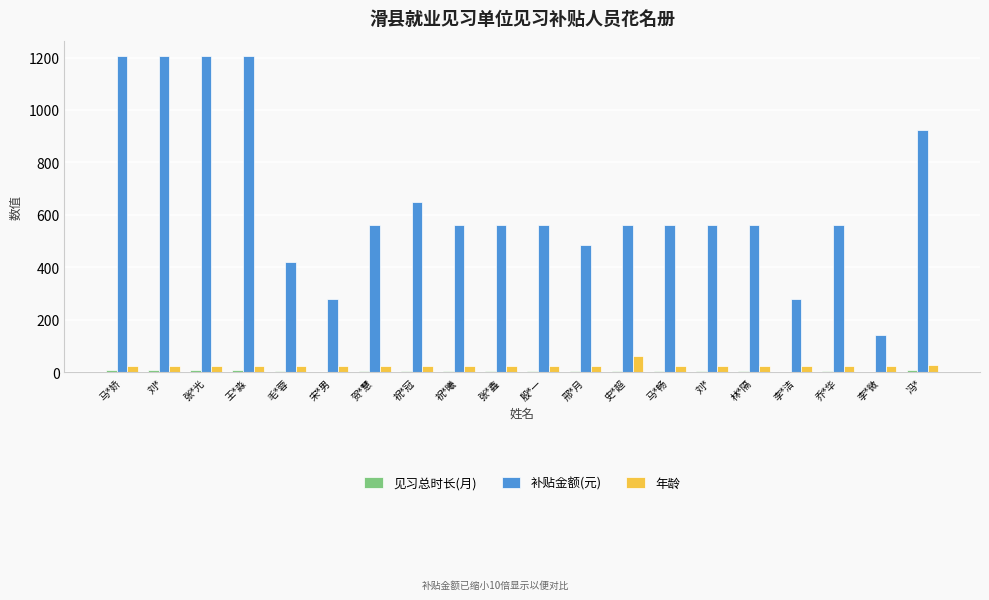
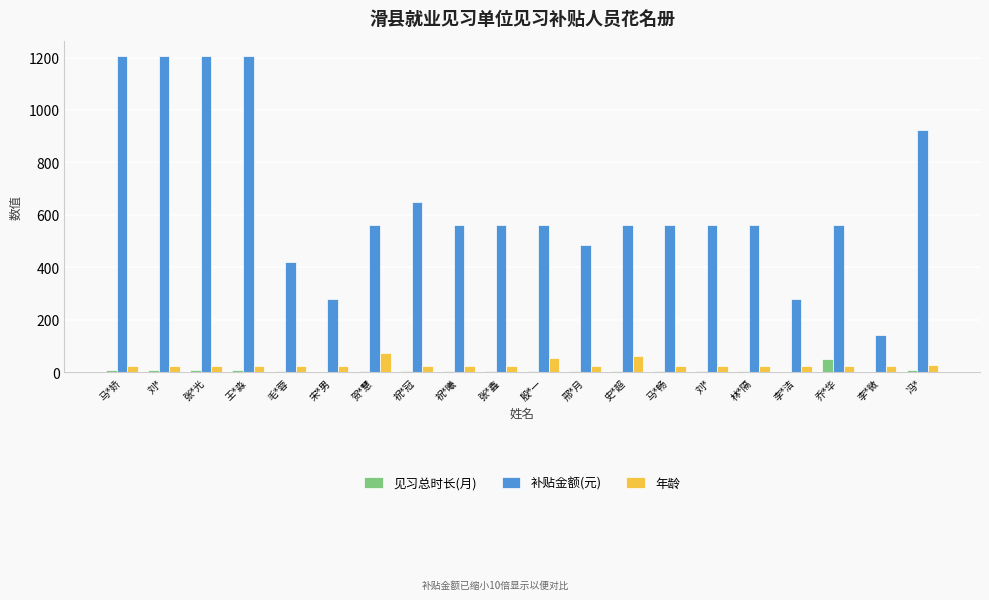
年龄, 贺*慧: 20 -> 80
年龄, 殷*一: 20 -> 60
见习总时长(月), 乔*华: 0 -> 50
